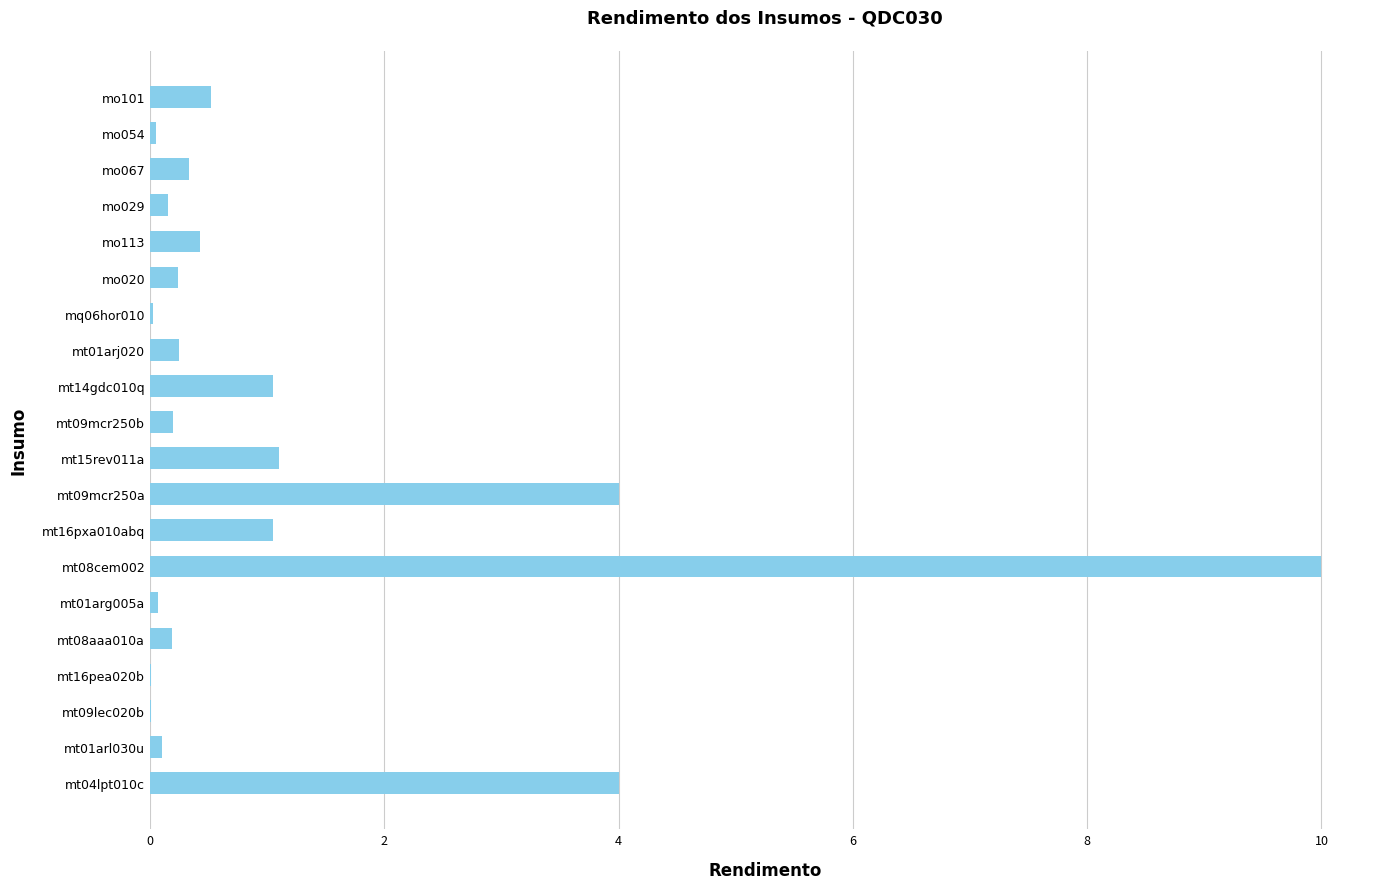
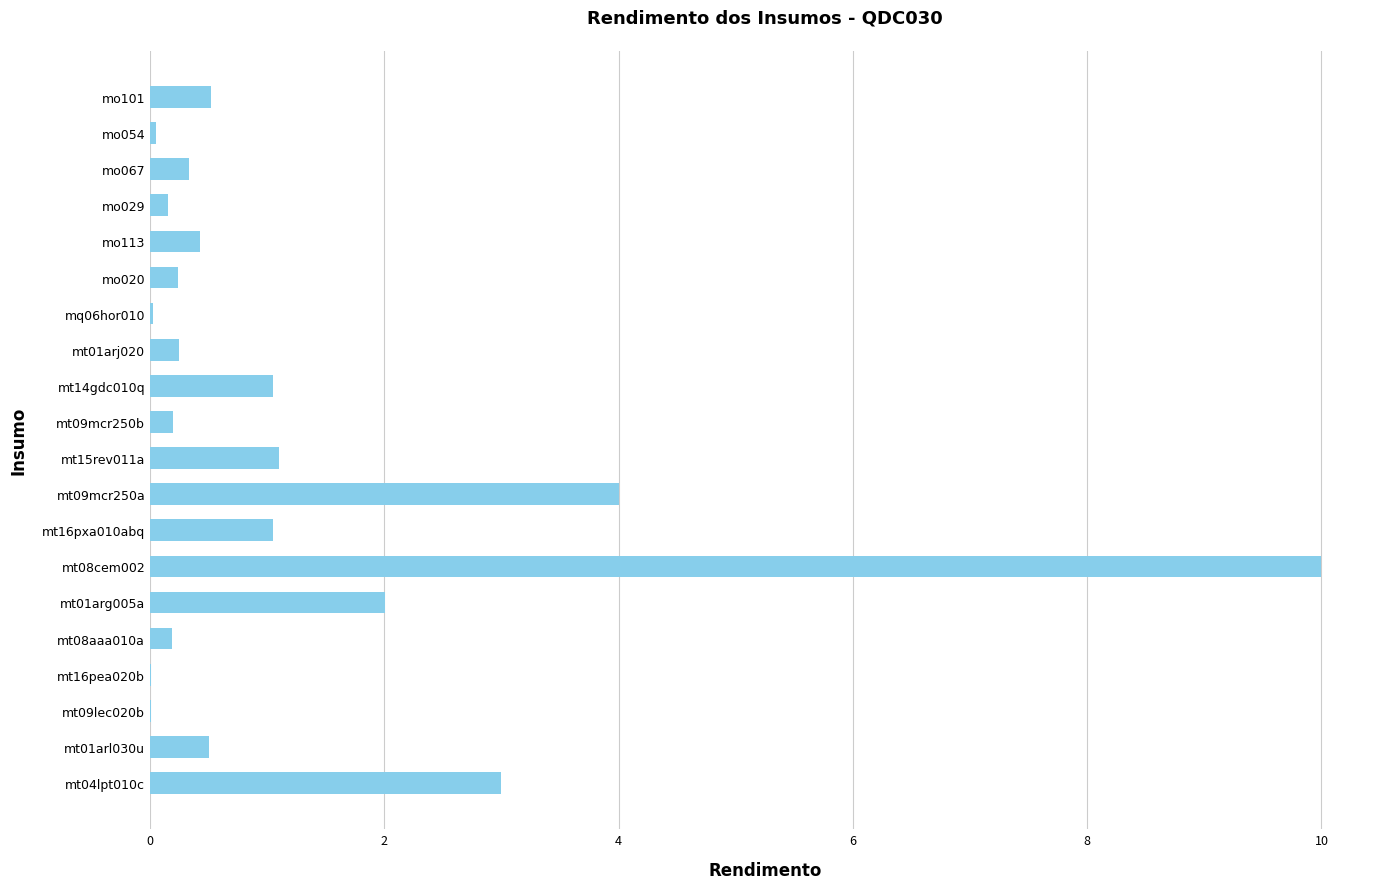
mt01arg005a: 0.07 -> 2.01
mt01arl030u: 0.1 -> 0.5
mt04lpt010c: 4 -> 3
